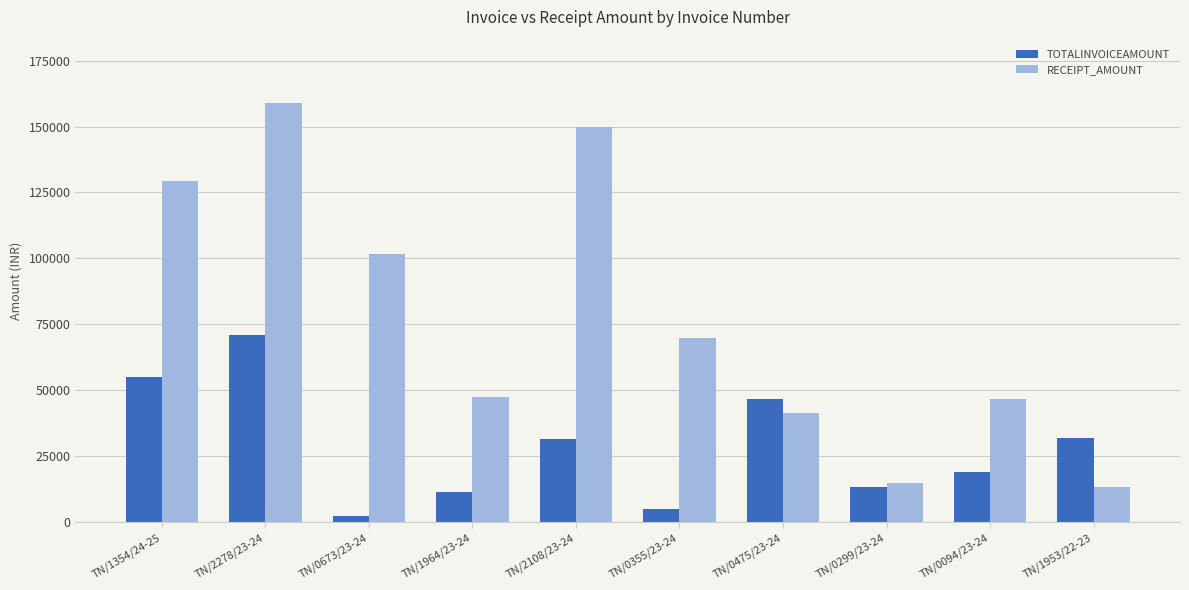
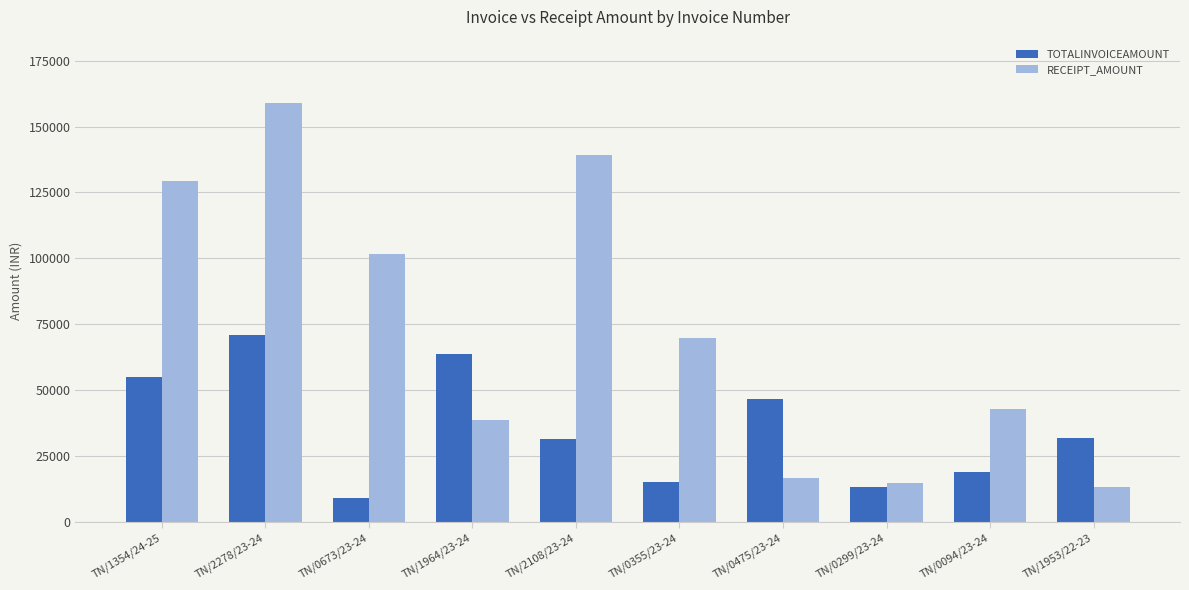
TOTALINVOICEAMOUNT, TN/0673/23-24: 2000 -> 9000
TOTALINVOICEAMOUNT, TN/1964/23-24: 12000 -> 64000
RECEIPT_AMOUNT, TN/1964/23-24: 47000 -> 39000
RECEIPT_AMOUNT, TN/2108/23-24: 150000 -> 139000
TOTALINVOICEAMOUNT, TN/0355/23-24: 5000 -> 15000
RECEIPT_AMOUNT, TN/0475/23-24: 41000 -> 17000
RECEIPT_AMOUNT, TN/0094/23-24: 47000 -> 43000
